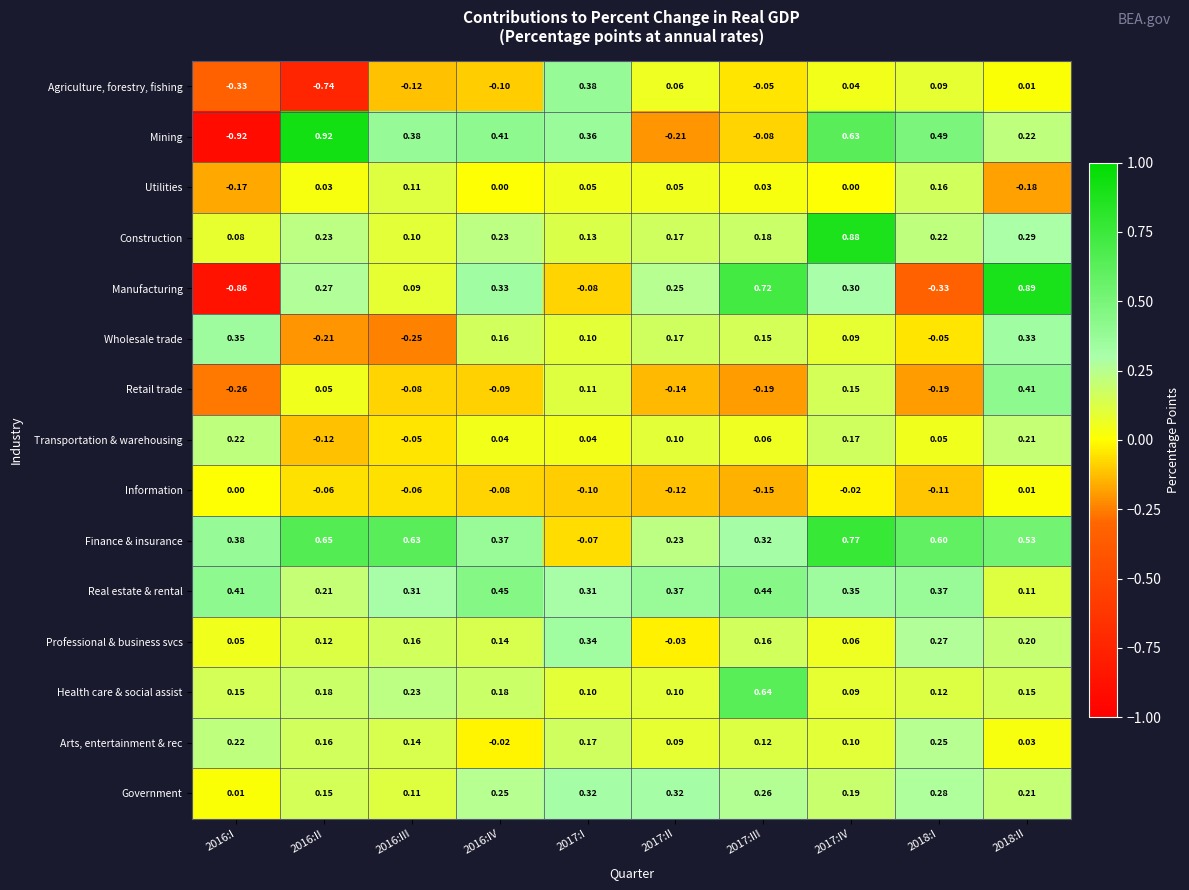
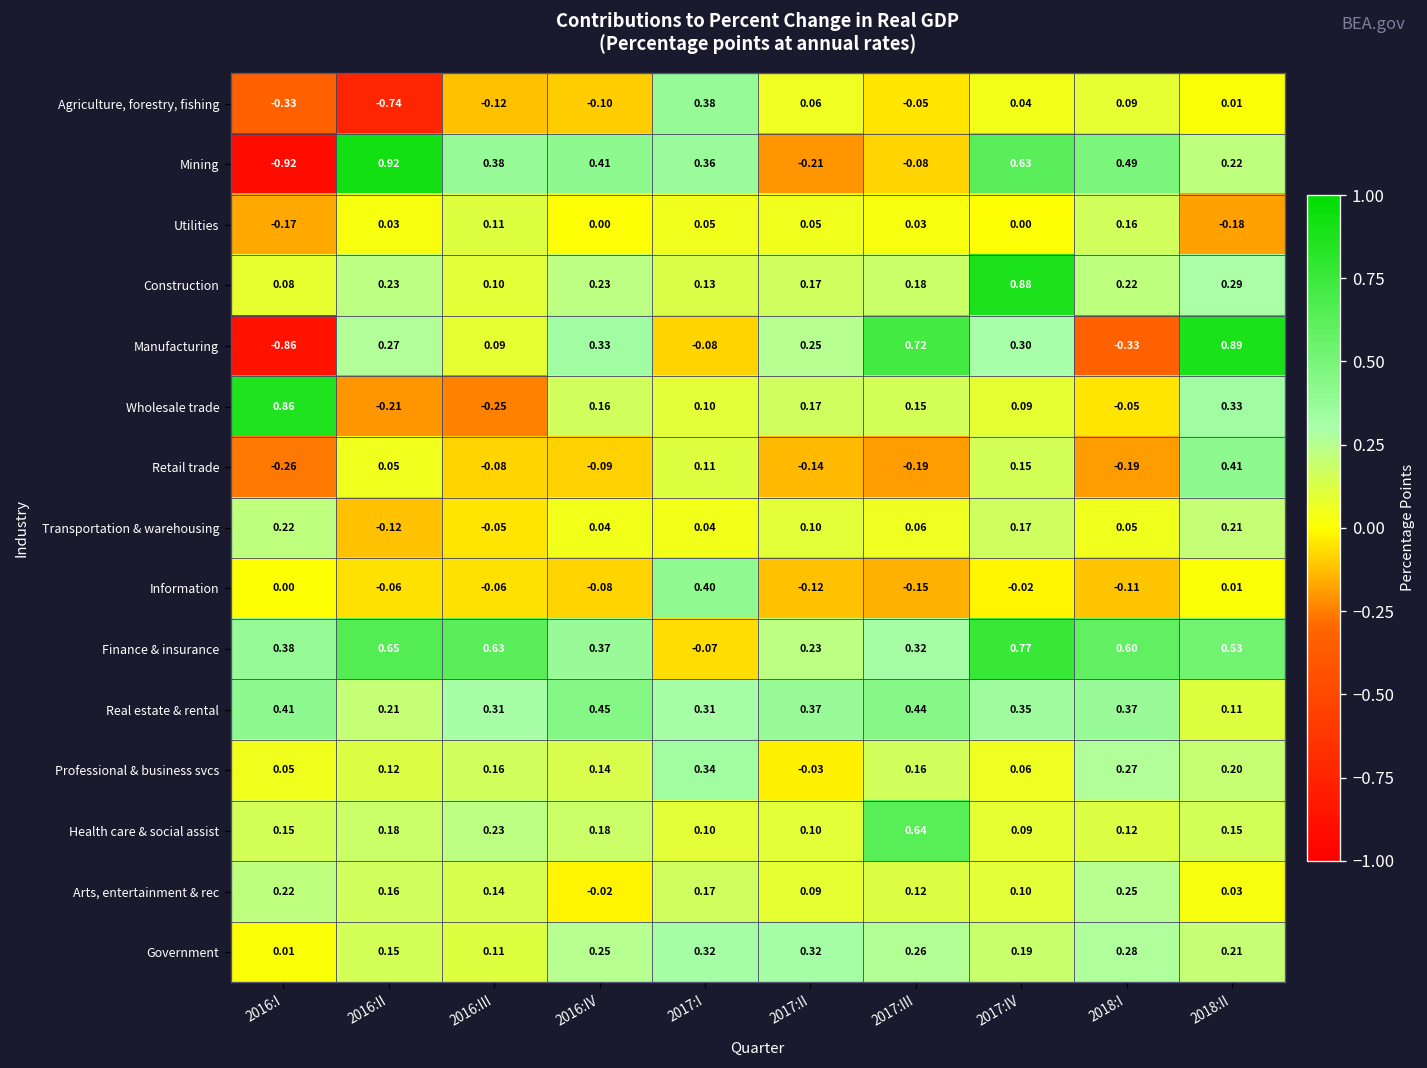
Wholesale trade, 2016:I: 0.35 -> 0.86
Information, 2017:I: -0.10 -> 0.40
